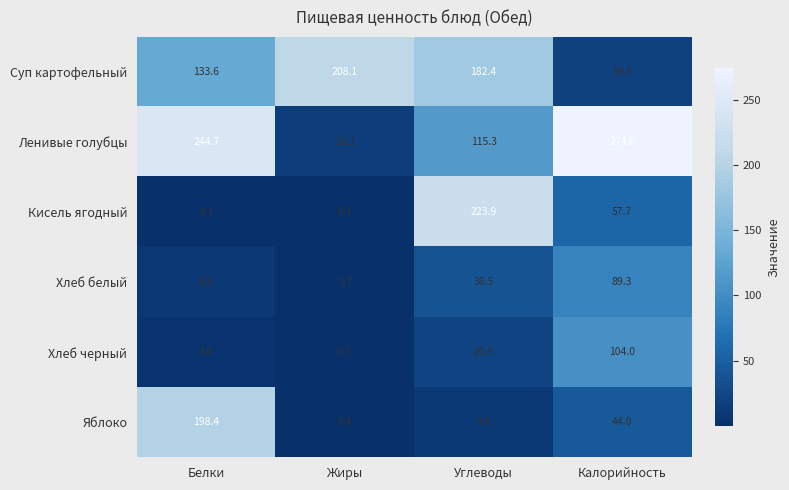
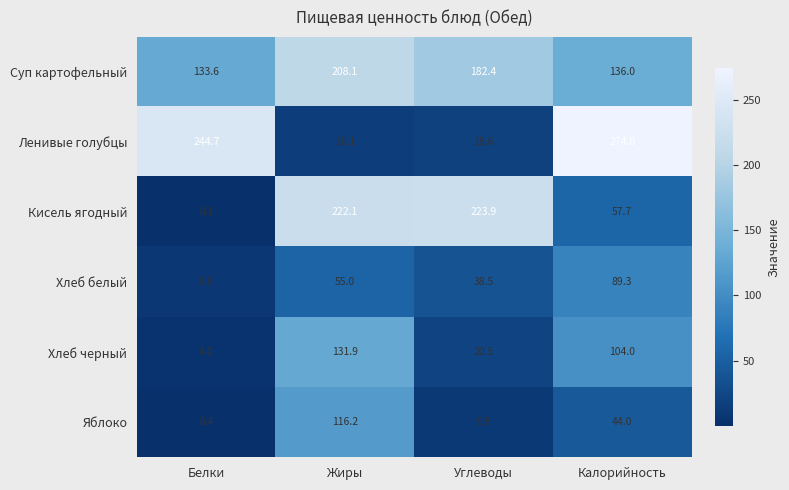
Суп картофельный, Калорийность: 18.5 -> 136.0
Ленивые голубцы, Углеводы: 115.3 -> 18.6
Кисель ягодный, Жиры: 0.1 -> 222.1
Хлеб белый, Жиры: 1.7 -> 55.0
Хлеб черный, Жиры: 0.7 -> 131.9
Яблоко, Белки: 198.4 -> 0.4
Яблоко, Жиры: 0.4 -> 116.2
